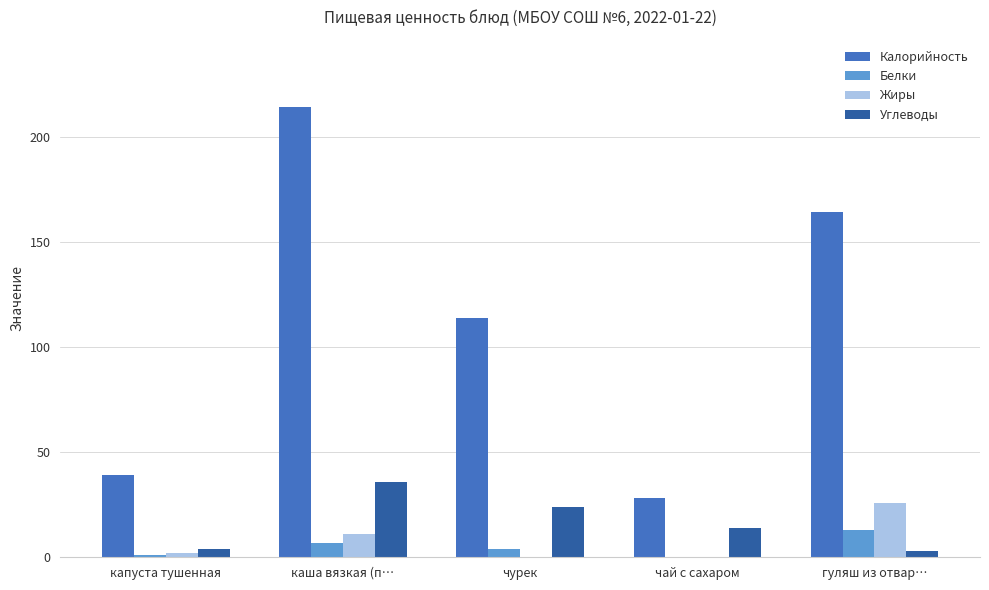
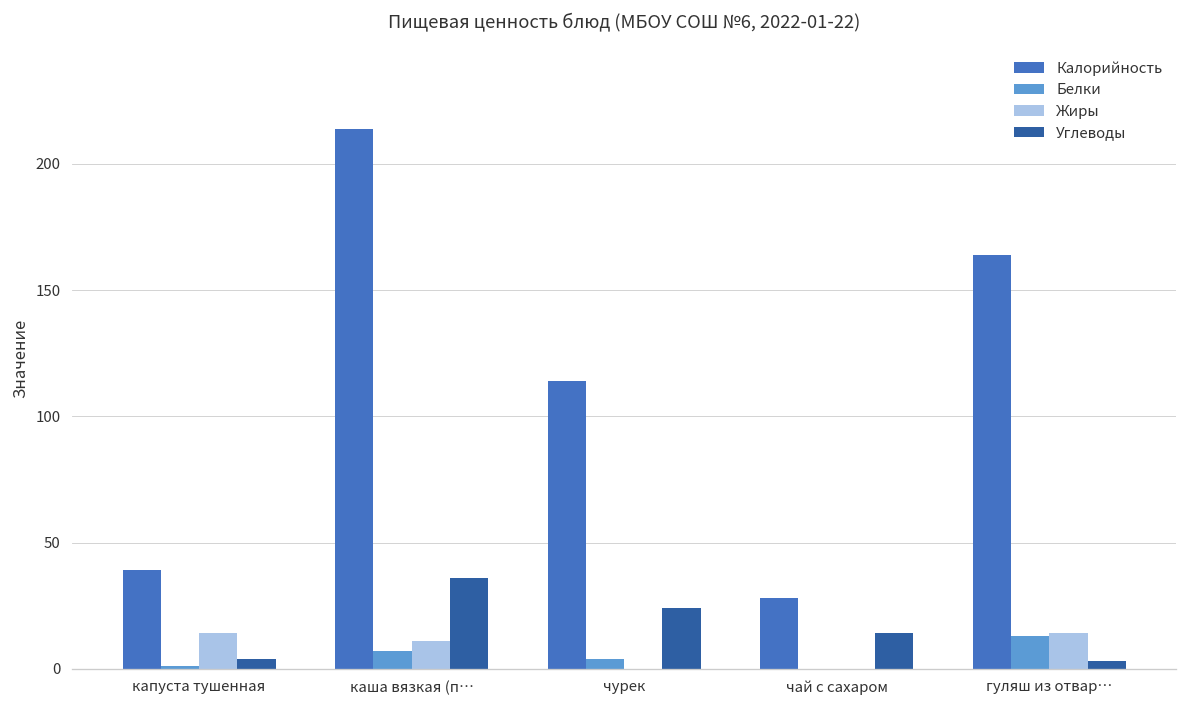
Жиры, капуста тушенная: 2 -> 14
Жиры, гуляш из отвар…: 26 -> 14
